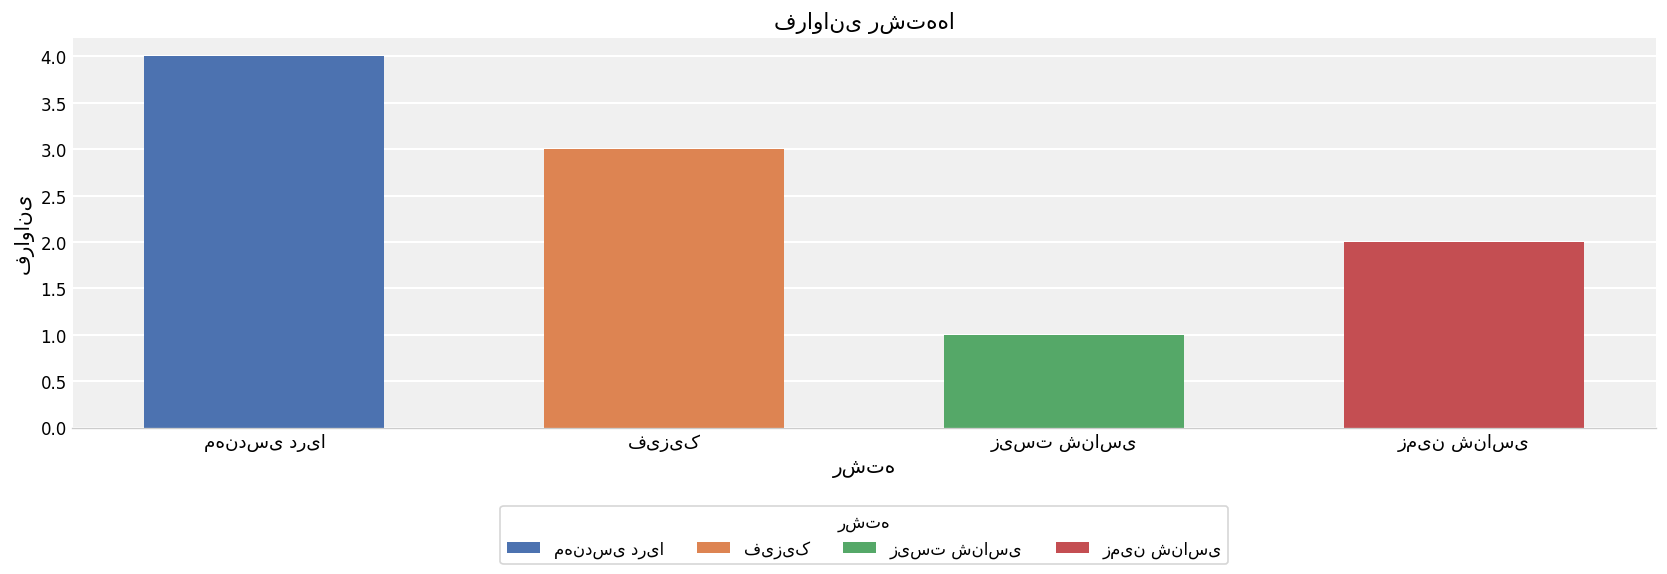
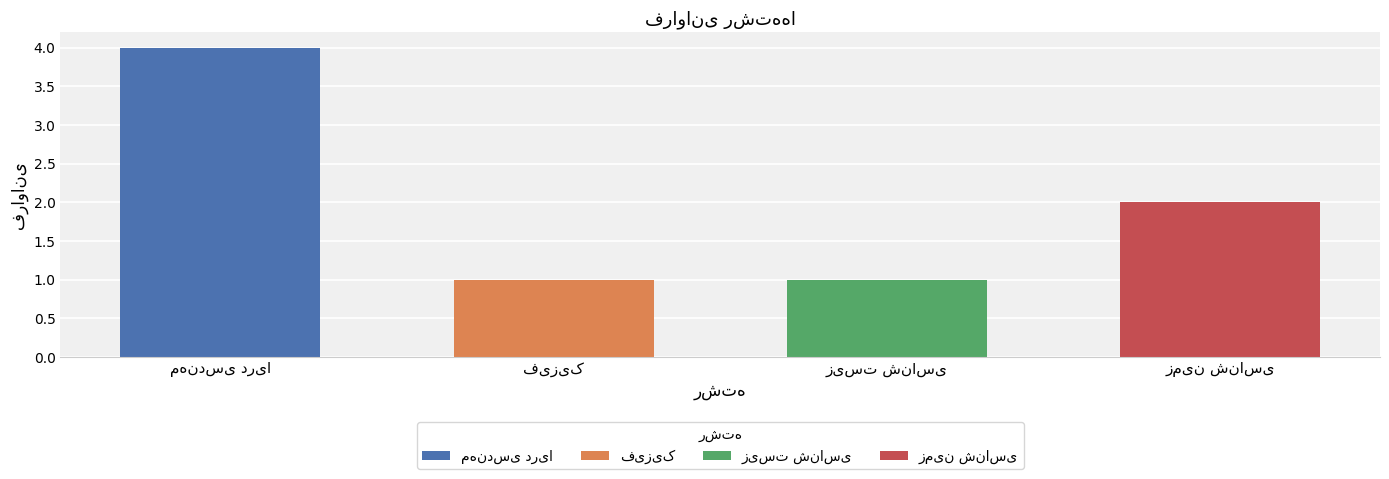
فیزیک: 3 -> 1
